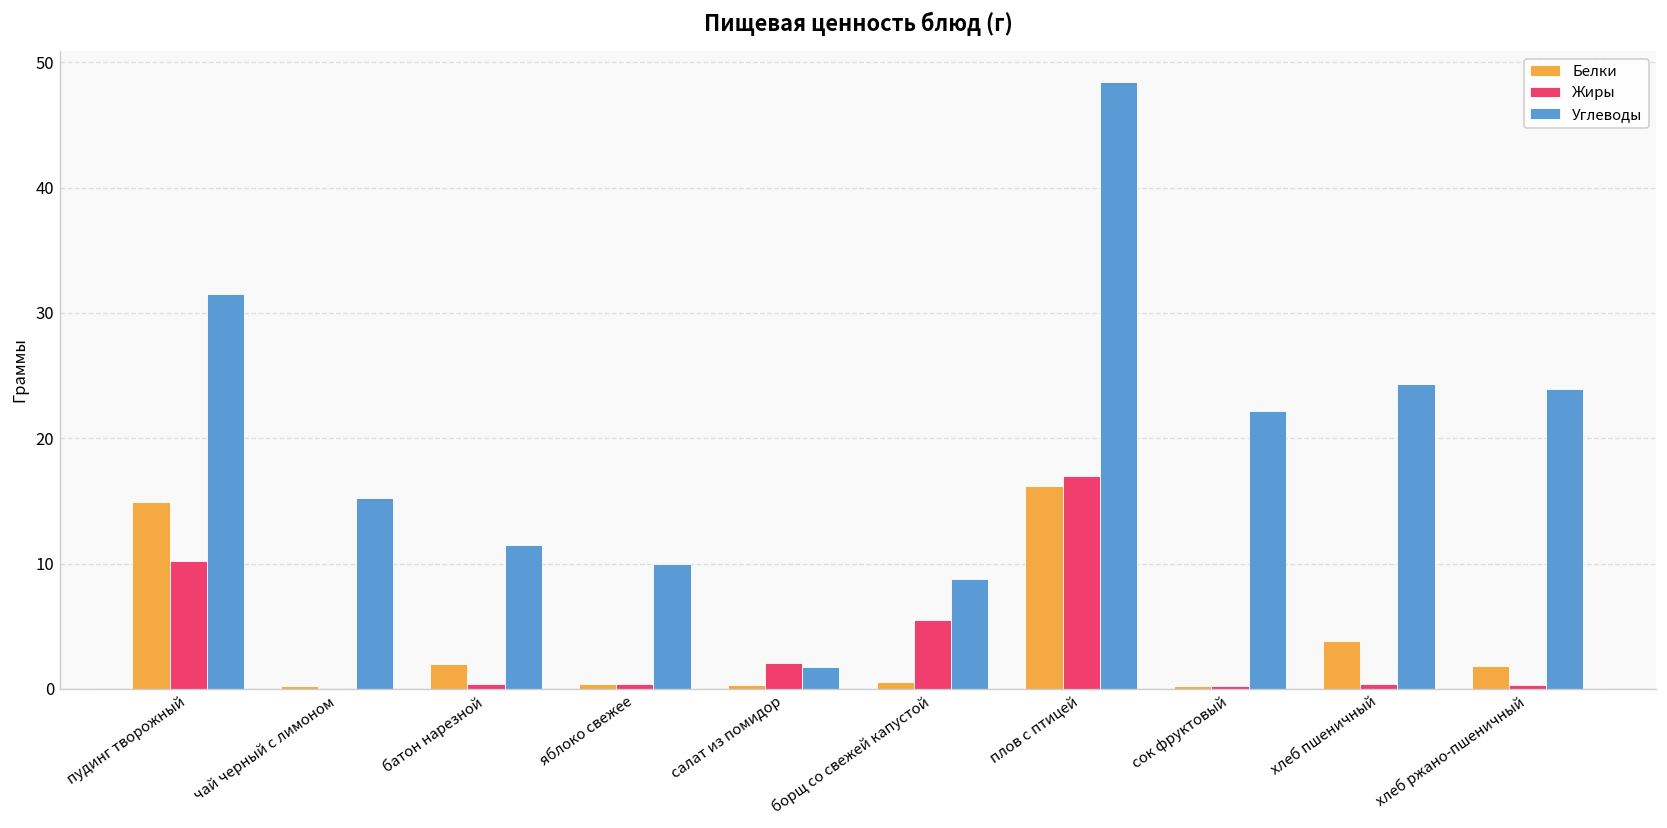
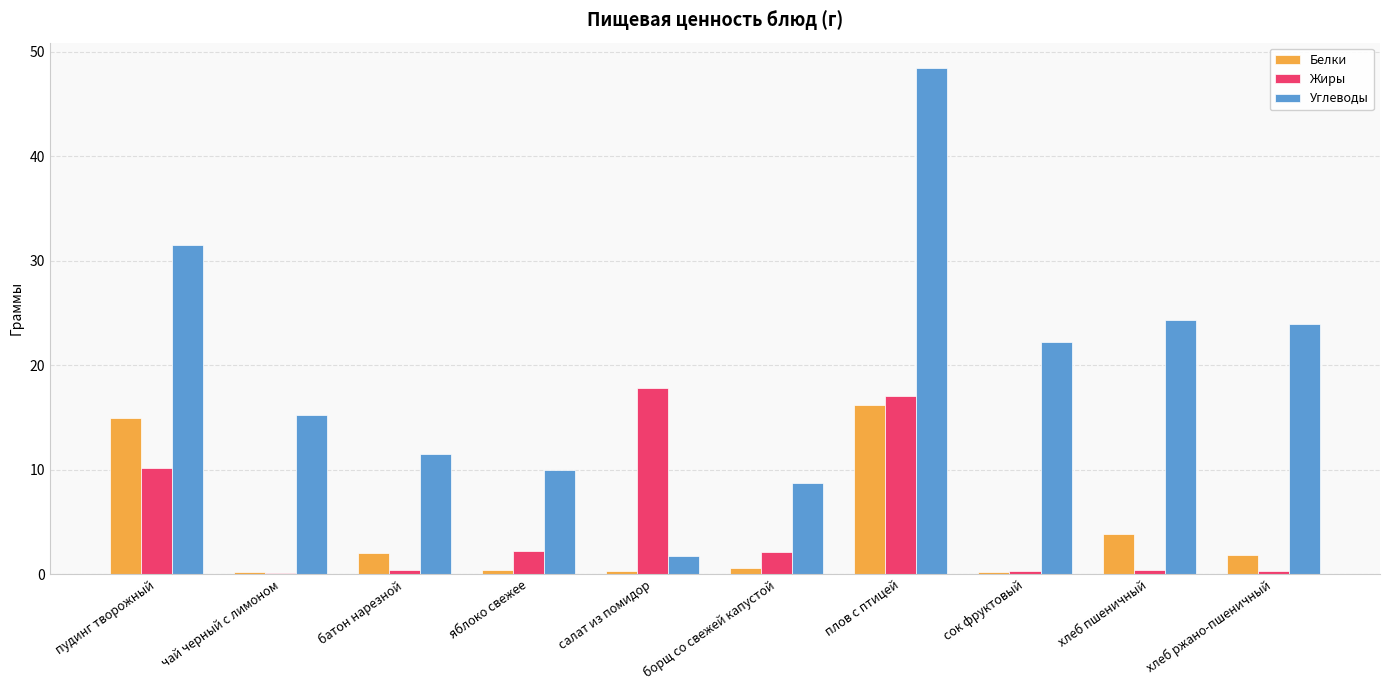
Жиры, яблоко свежее: 0.4 -> 2.2
Жиры, салат из помидор: 2.1 -> 17.9
Жиры, борщ со свежей капустой: 5.5 -> 2.1
